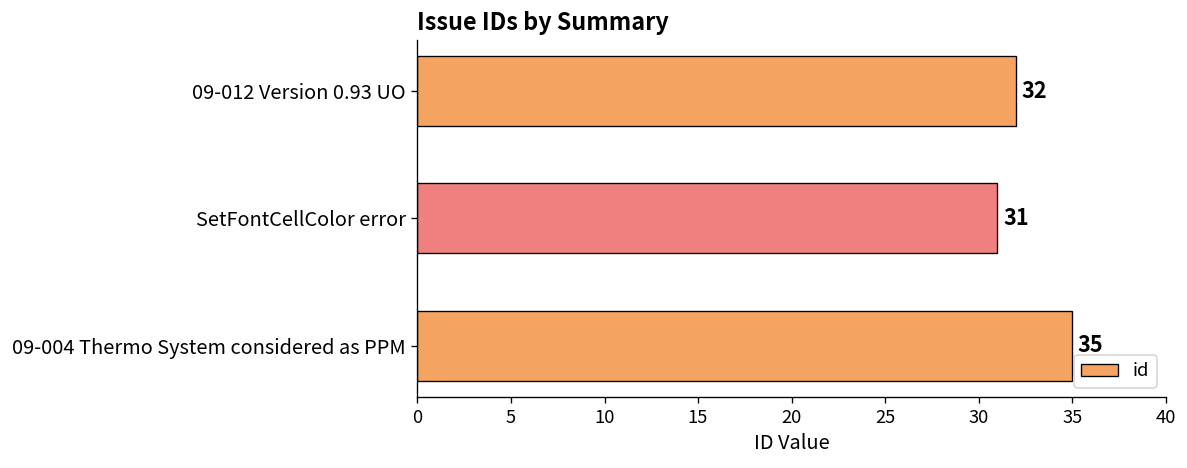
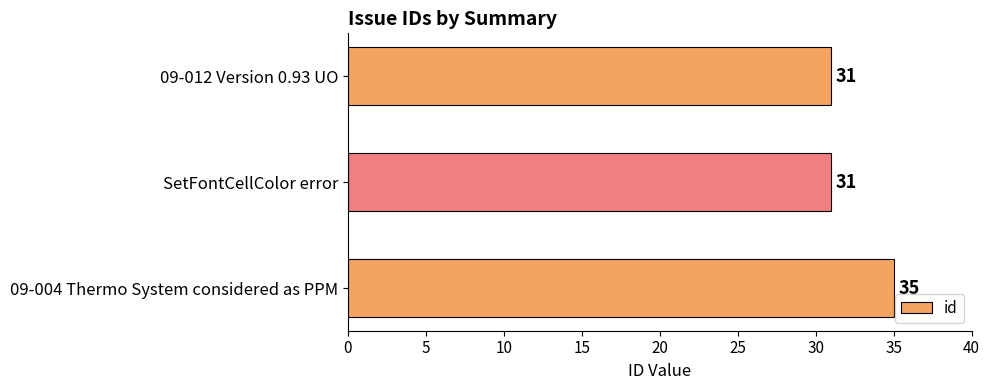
09-012 Version 0.93 UO: 32 -> 31
